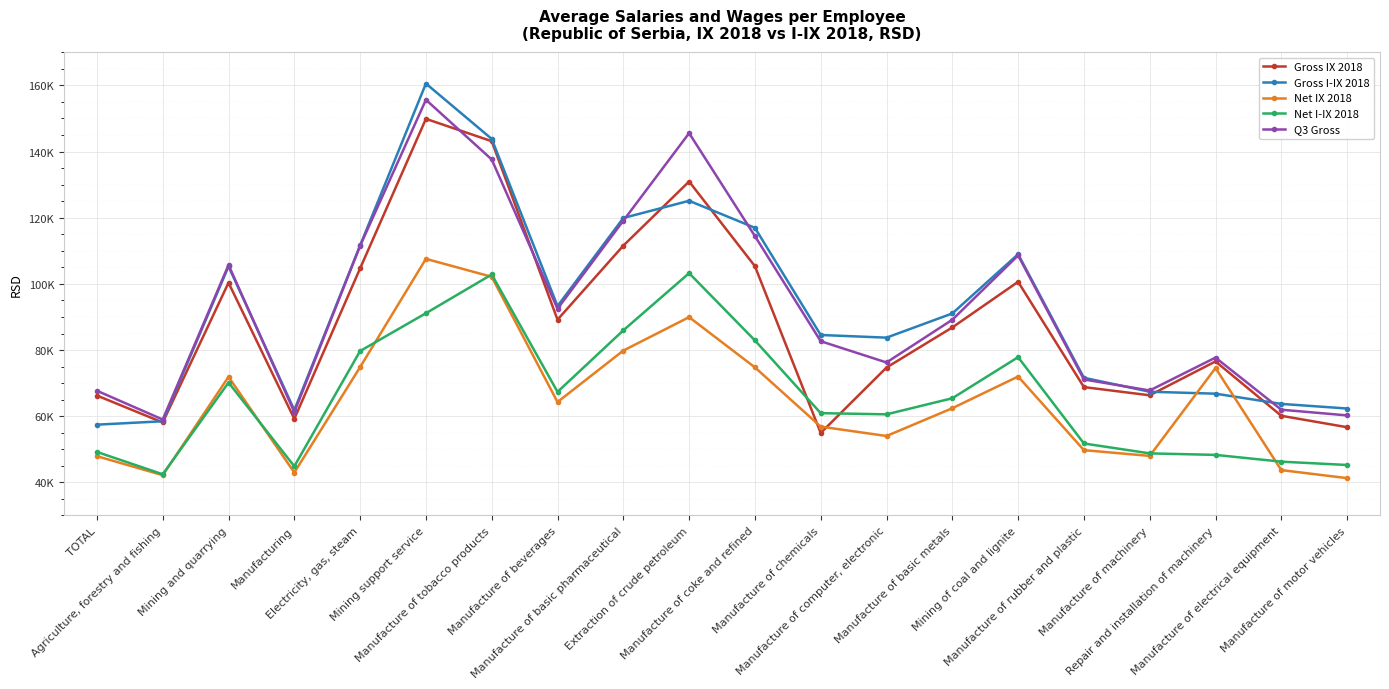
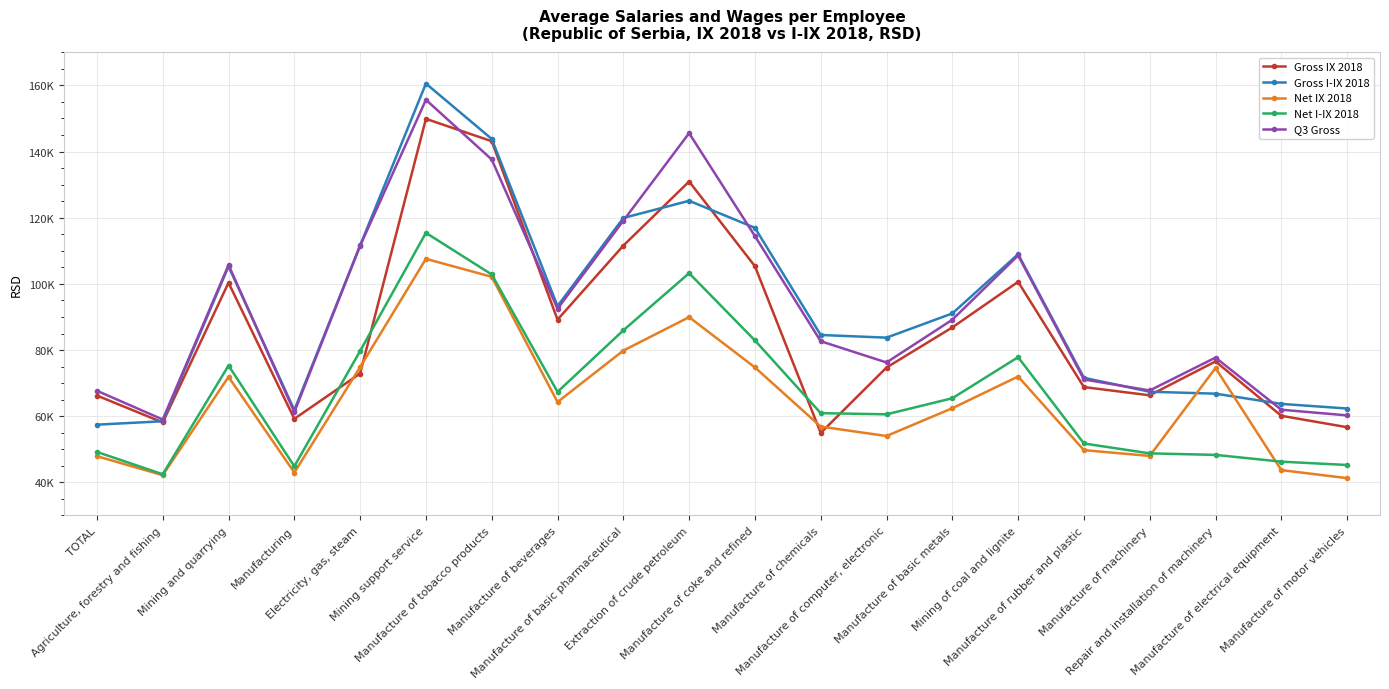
Net I-IX 2018, Mining and quarrying: 70000 -> 75000
Gross IX 2018, Electricity, gas, steam: 105000 -> 73000
Net I-IX 2018, Mining support service: 91000 -> 115000
